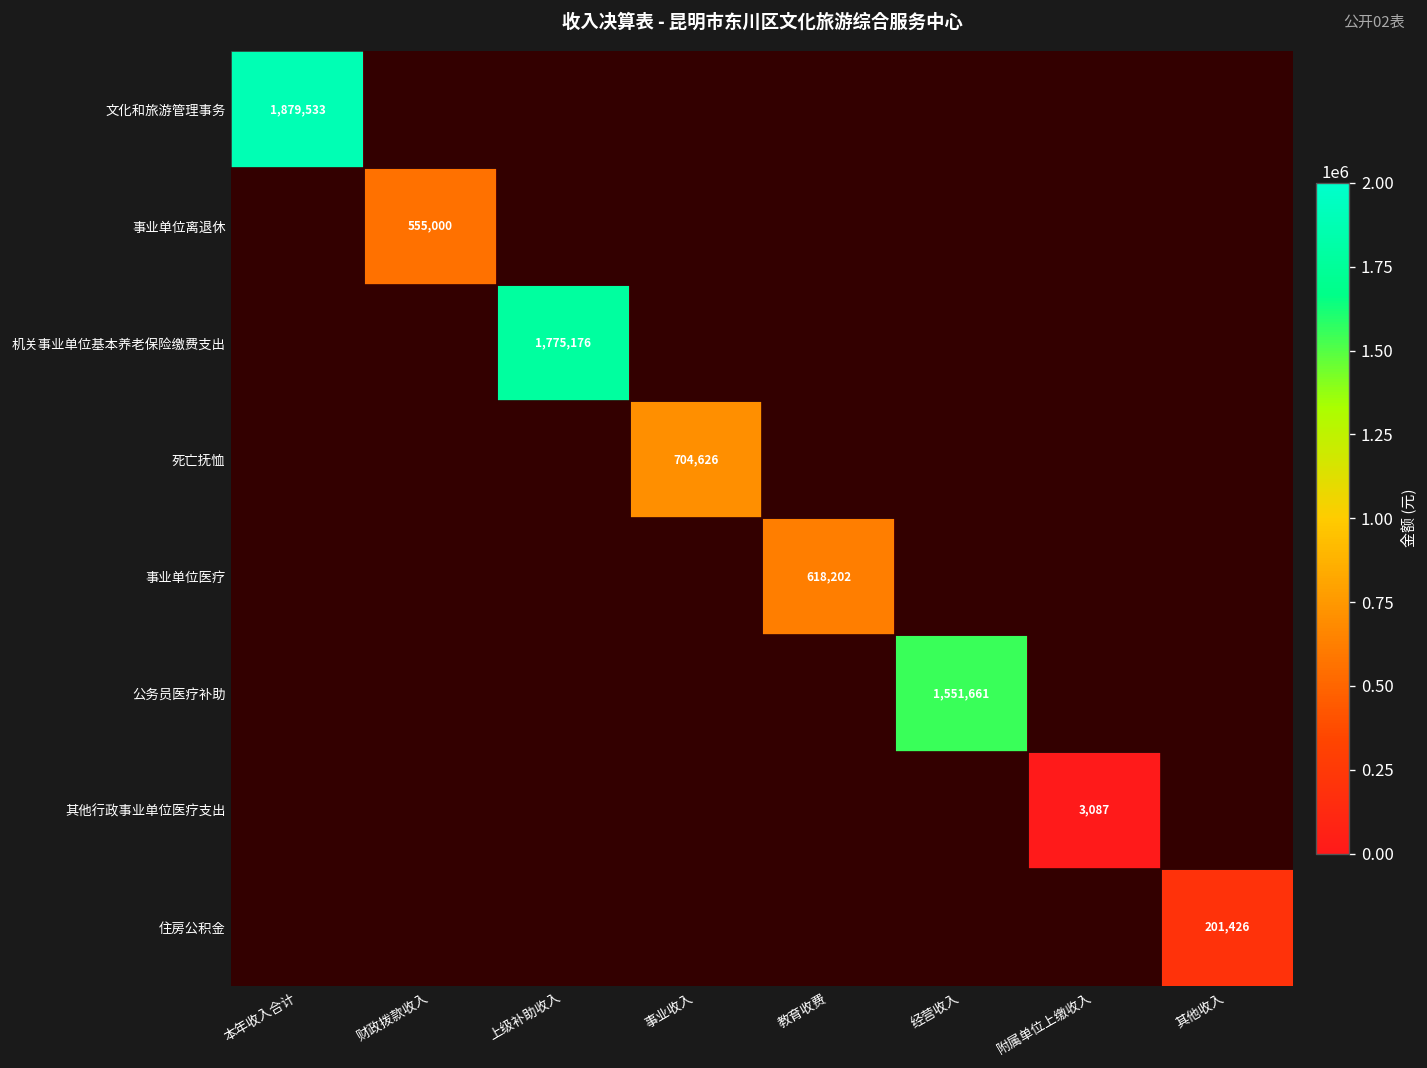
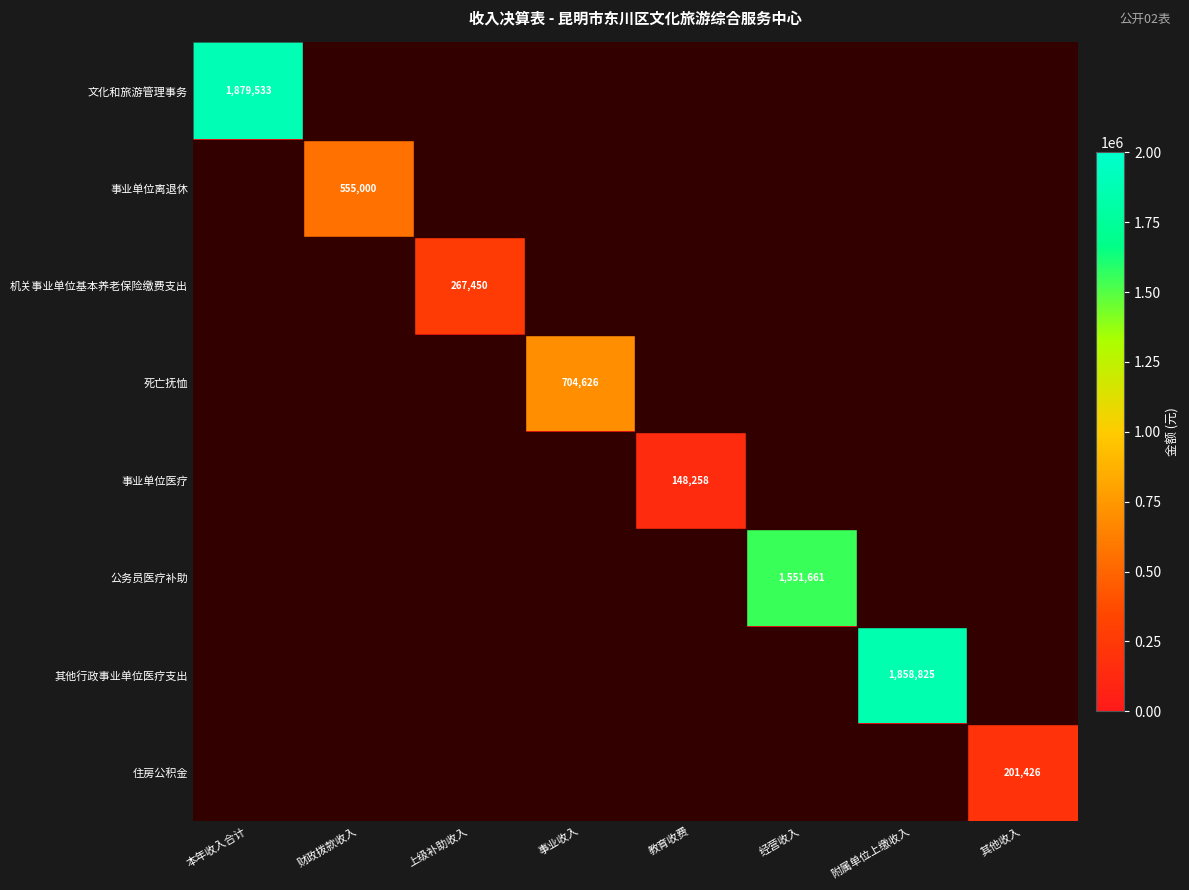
机关事业单位基本养老保险缴费支出, 上级补助收入: 1,775,176 -> 267,450
事业单位医疗, 教育收费: 618,202 -> 148,258
其他行政事业单位医疗支出, 附属单位上缴收入: 3,087 -> 1,858,825
